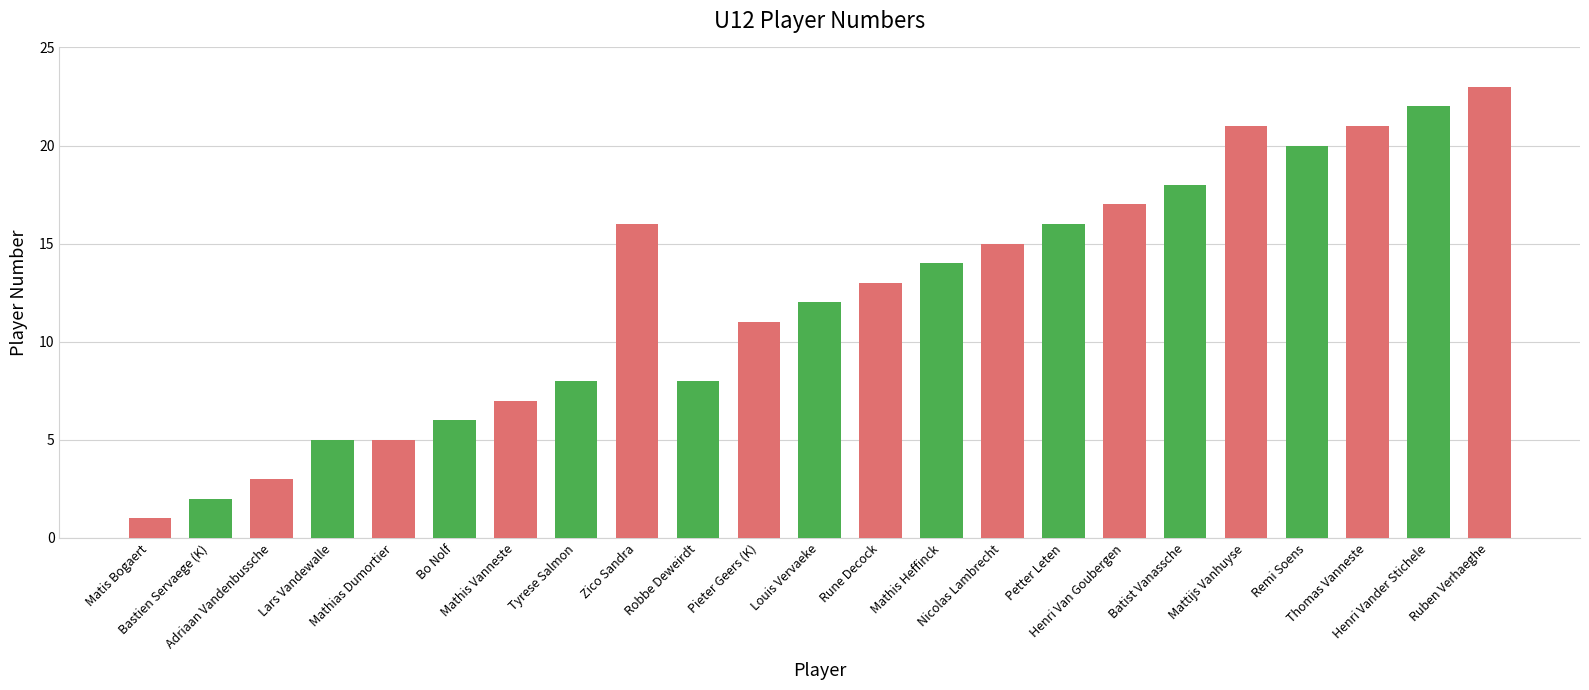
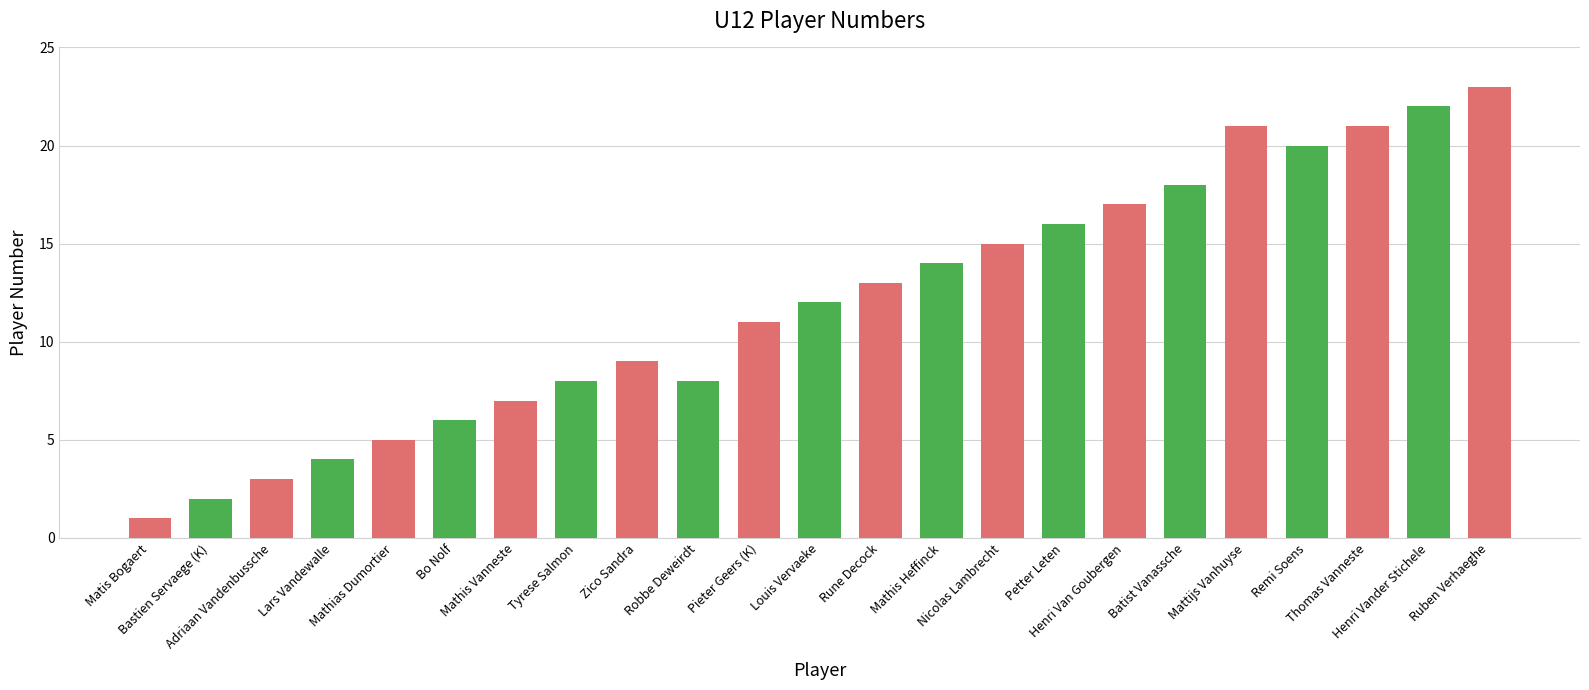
Lars Vandewalle: 5 -> 4
Zico Sandra: 16 -> 9
